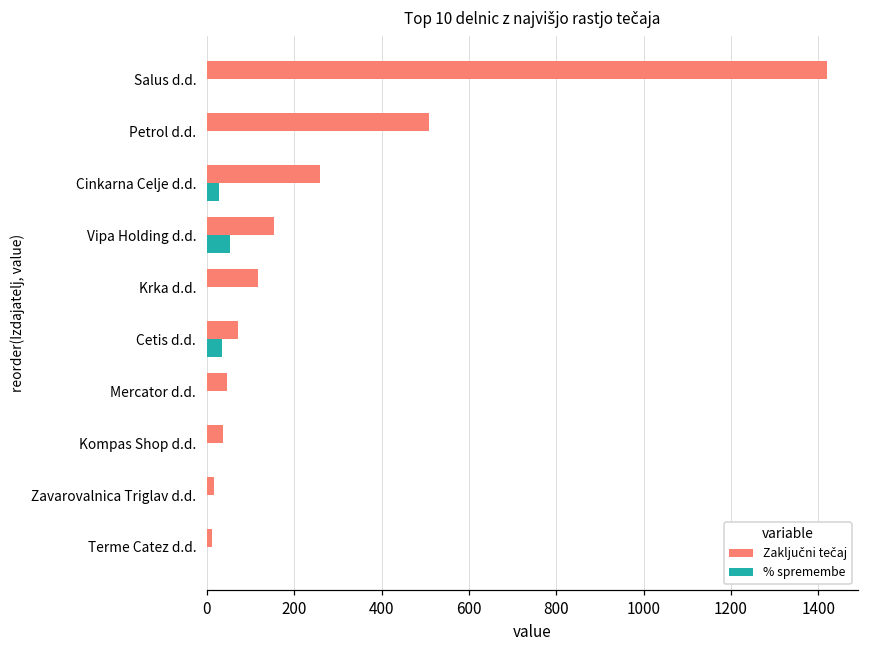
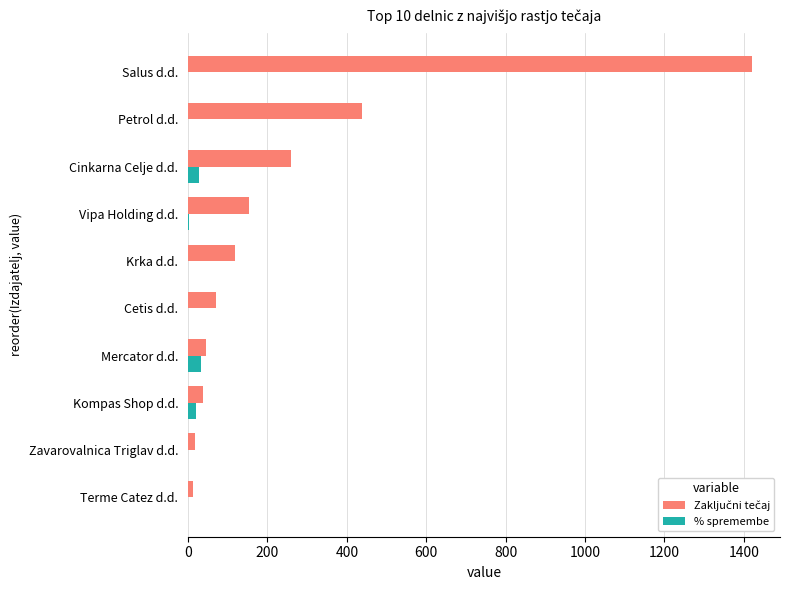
Zaključni tečaj, Petrol d.d.: 510 -> 440
% spremembe, Vipa Holding d.d.: 50 -> 0
% spremembe, Cetis d.d.: 30 -> 0
% spremembe, Mercator d.d.: 0 -> 30
% spremembe, Kompas Shop d.d.: 0 -> 20
